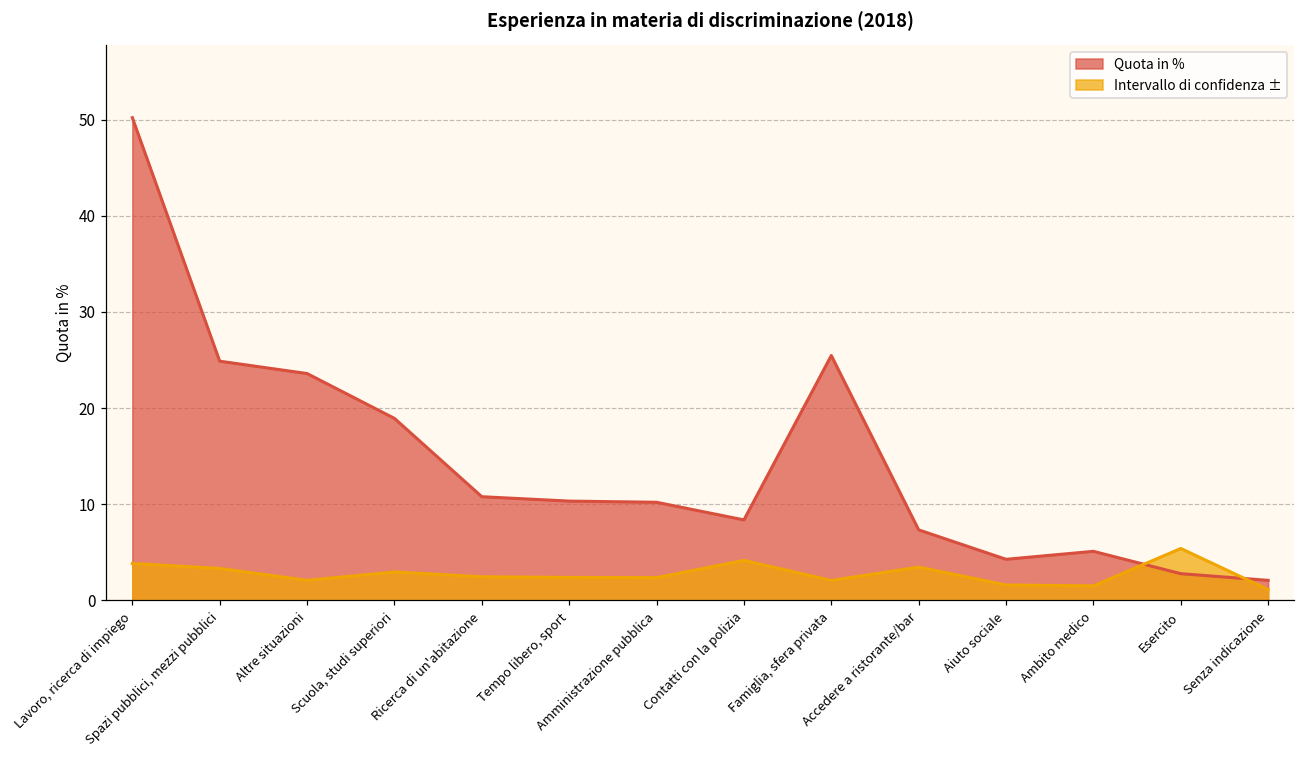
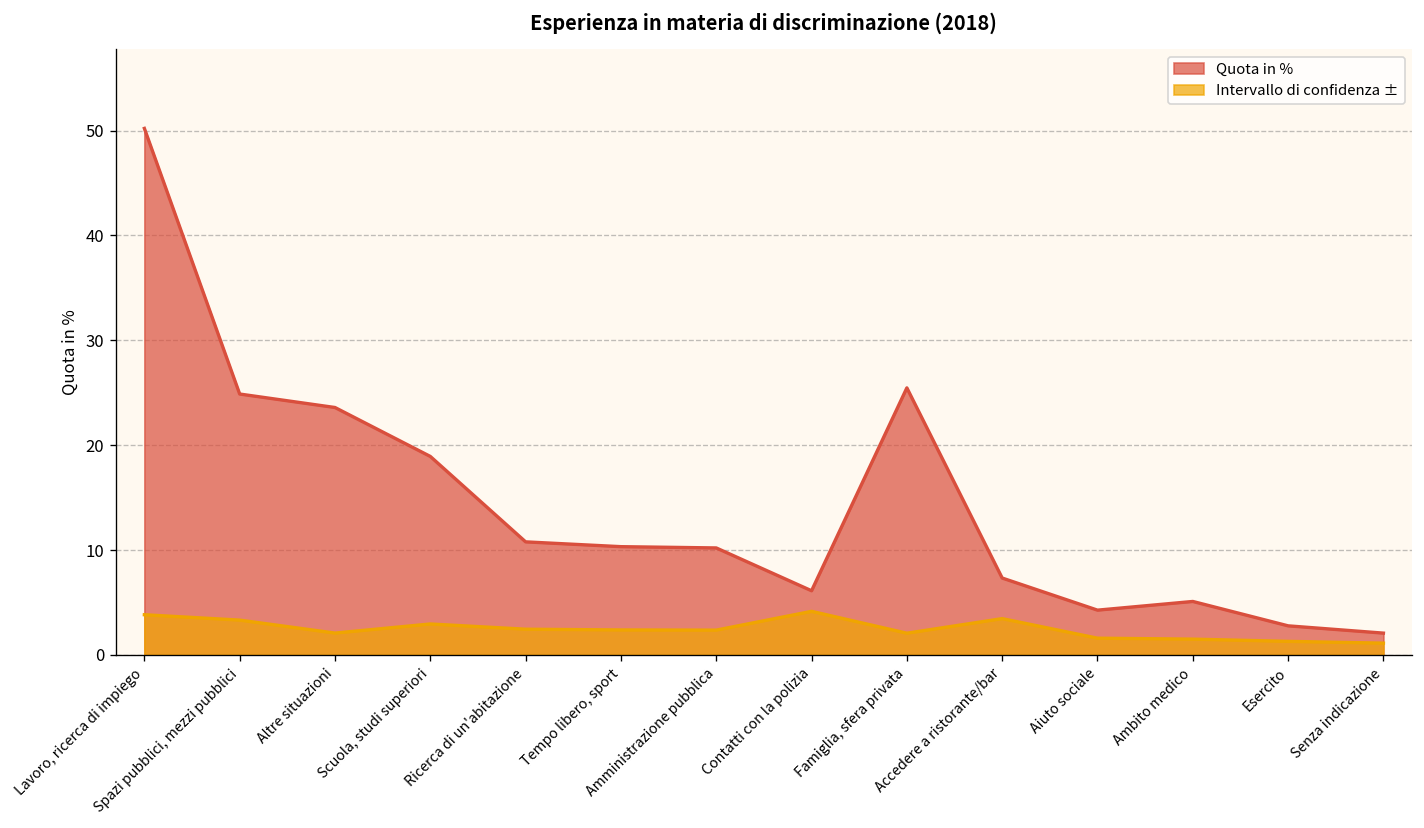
Quota in %, Contatti con la polizia: 8 -> 6
Intervallo di confidenza ±, Esercito: 5 -> 1
